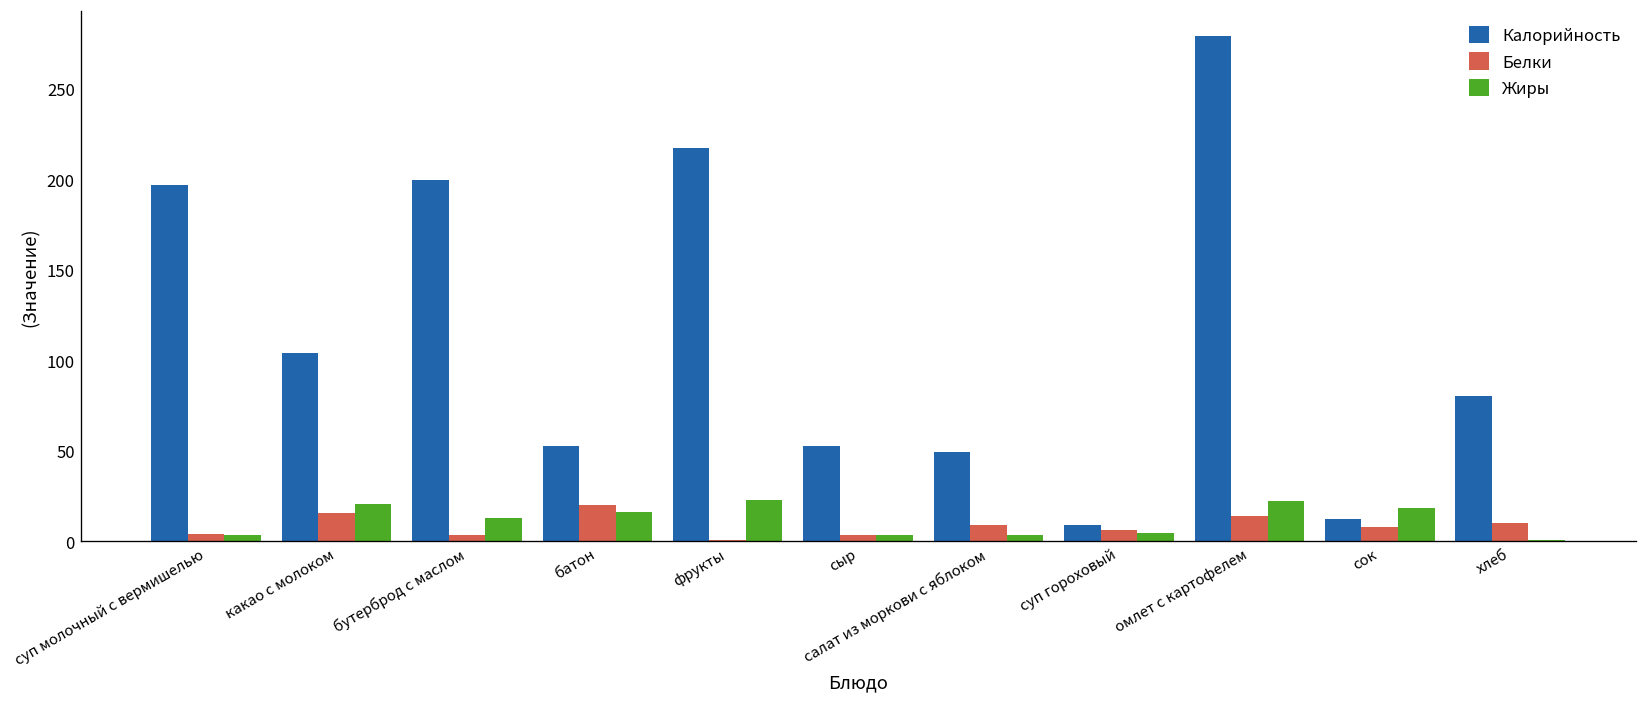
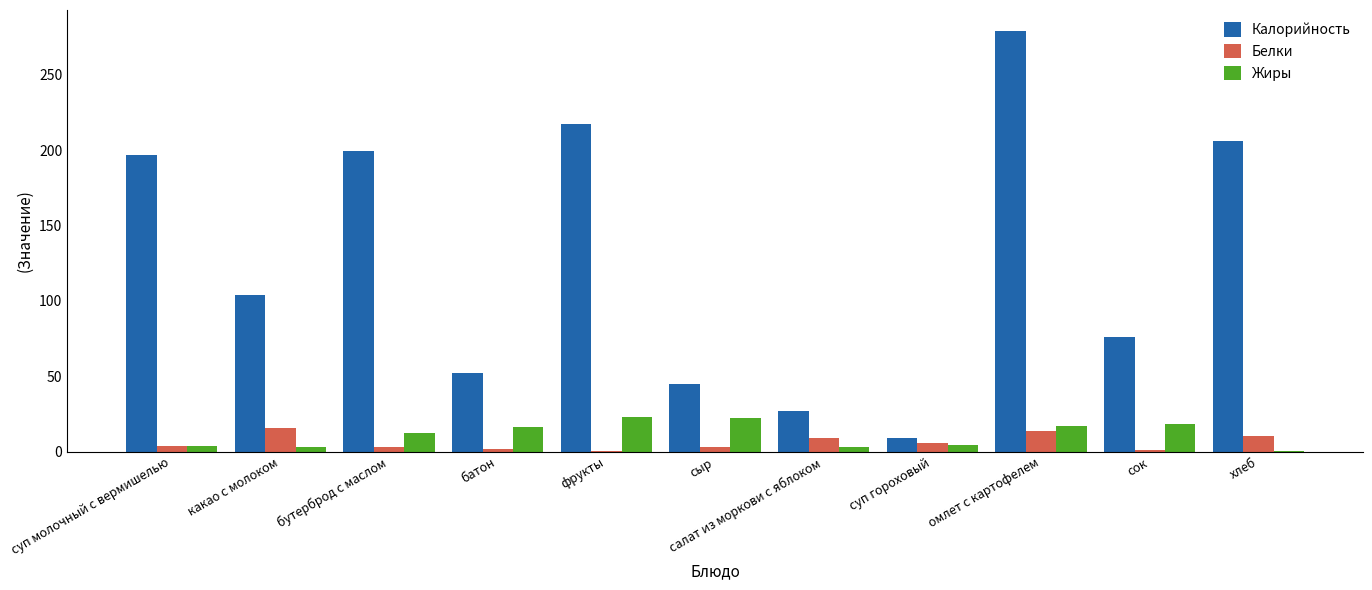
Жиры, какао с молоком: 21 -> 3
Белки, батон: 20 -> 2
Калорийность, сыр: 53 -> 45
Жиры, сыр: 3 -> 22
Калорийность, салат из моркови с яблоком: 49 -> 27
Жиры, омлет с картофелем: 22 -> 17
Калорийность, сок: 12 -> 76
Белки, сок: 8 -> 1
Калорийность, хлеб: 80 -> 206
